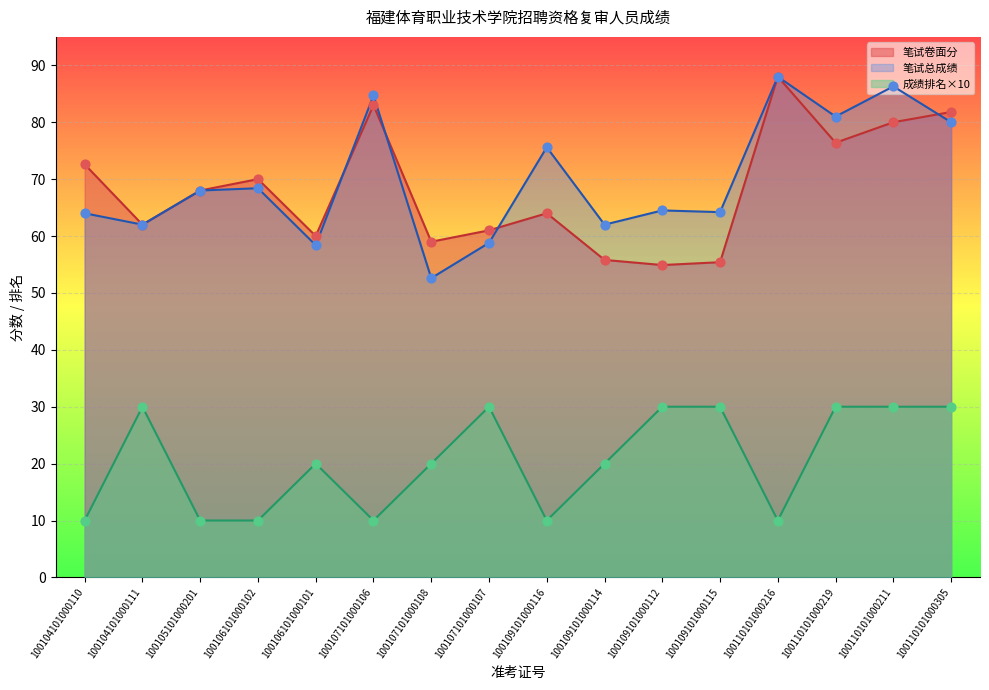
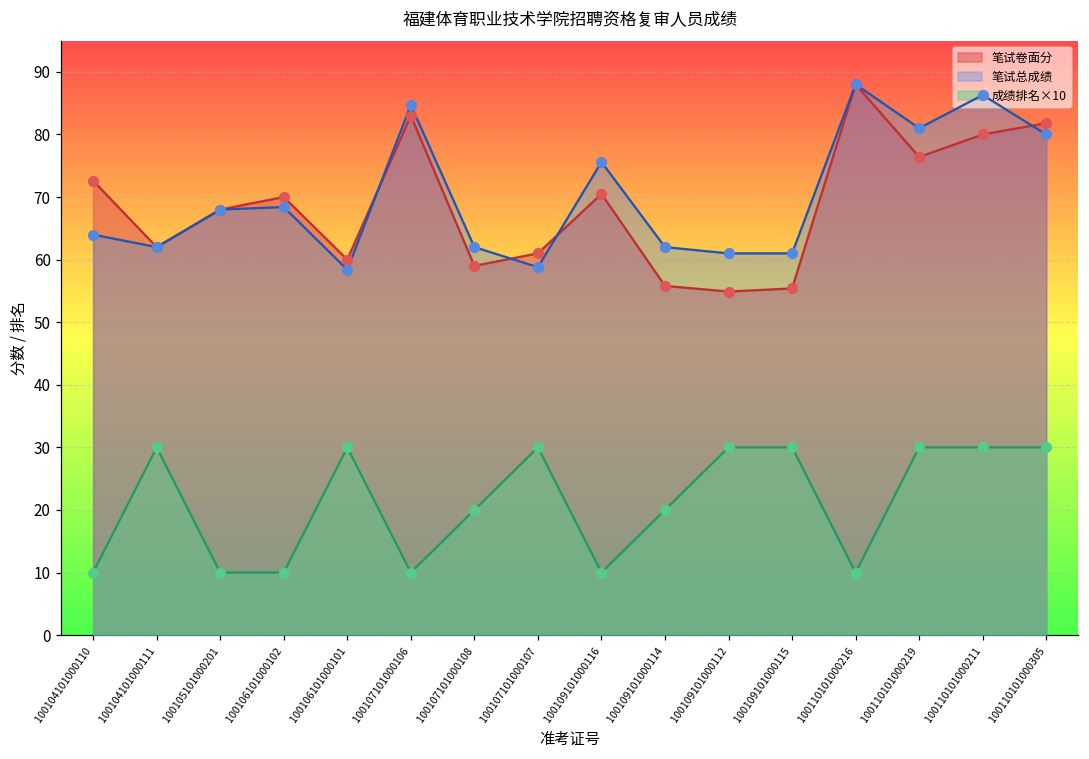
成绩排名×10, 100106101000101: 20 -> 30
笔试总成绩, 100107101000108: 53 -> 62
笔试卷面分, 100109101000116: 64 -> 71
笔试总成绩, 100109101000112: 65 -> 61
笔试总成绩, 100109101000115: 64 -> 61
